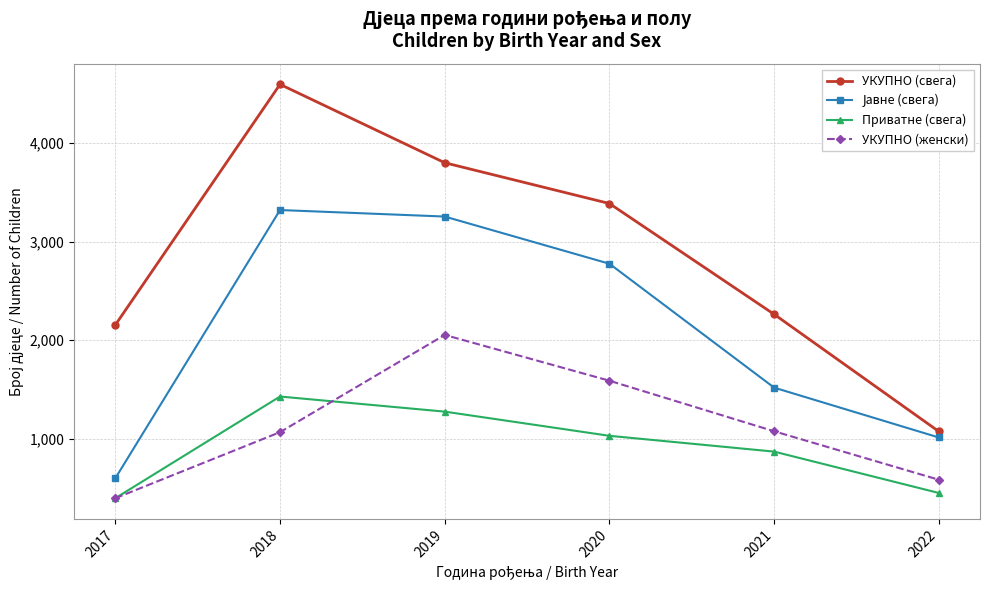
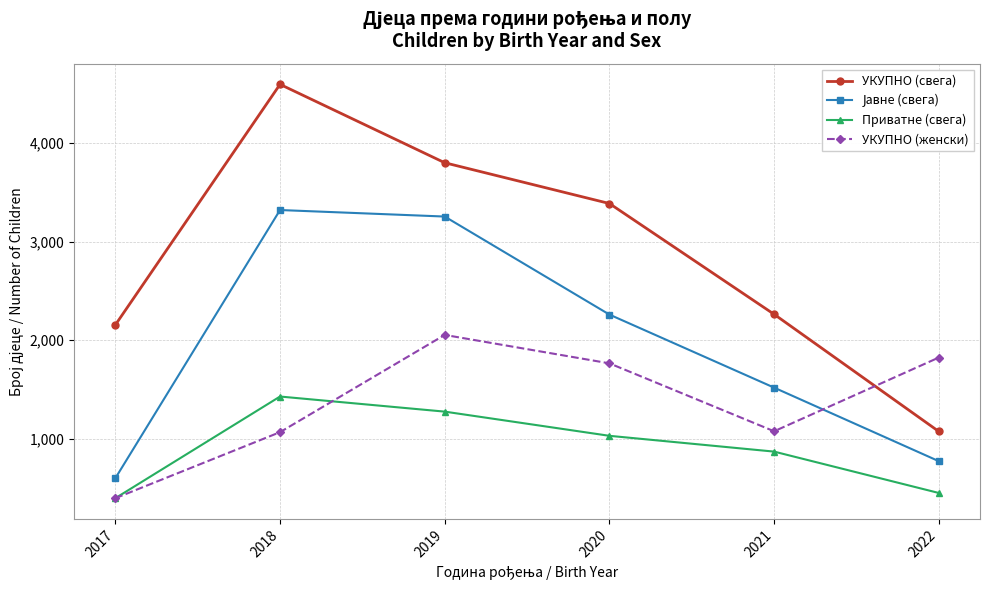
Јавне (свега), 2020: 2,800 -> 2,300
УКУПНО (женски), 2020: 1,600 -> 1,800
Јавне (свега), 2022: 1,000 -> 800
УКУПНО (женски), 2022: 600 -> 1,800
